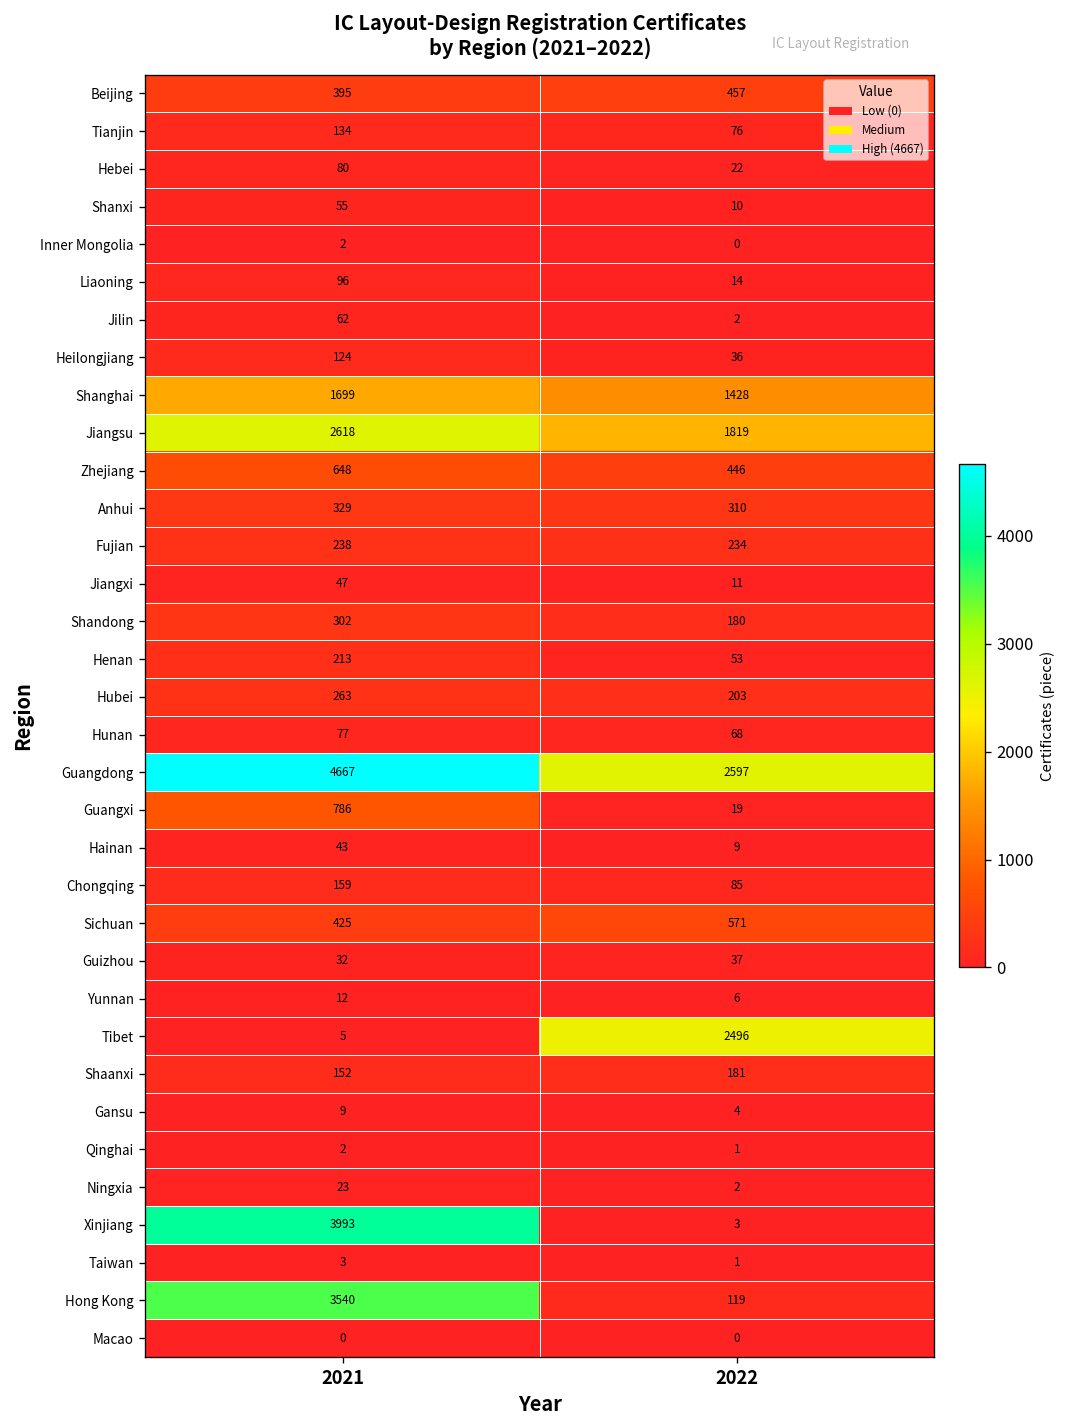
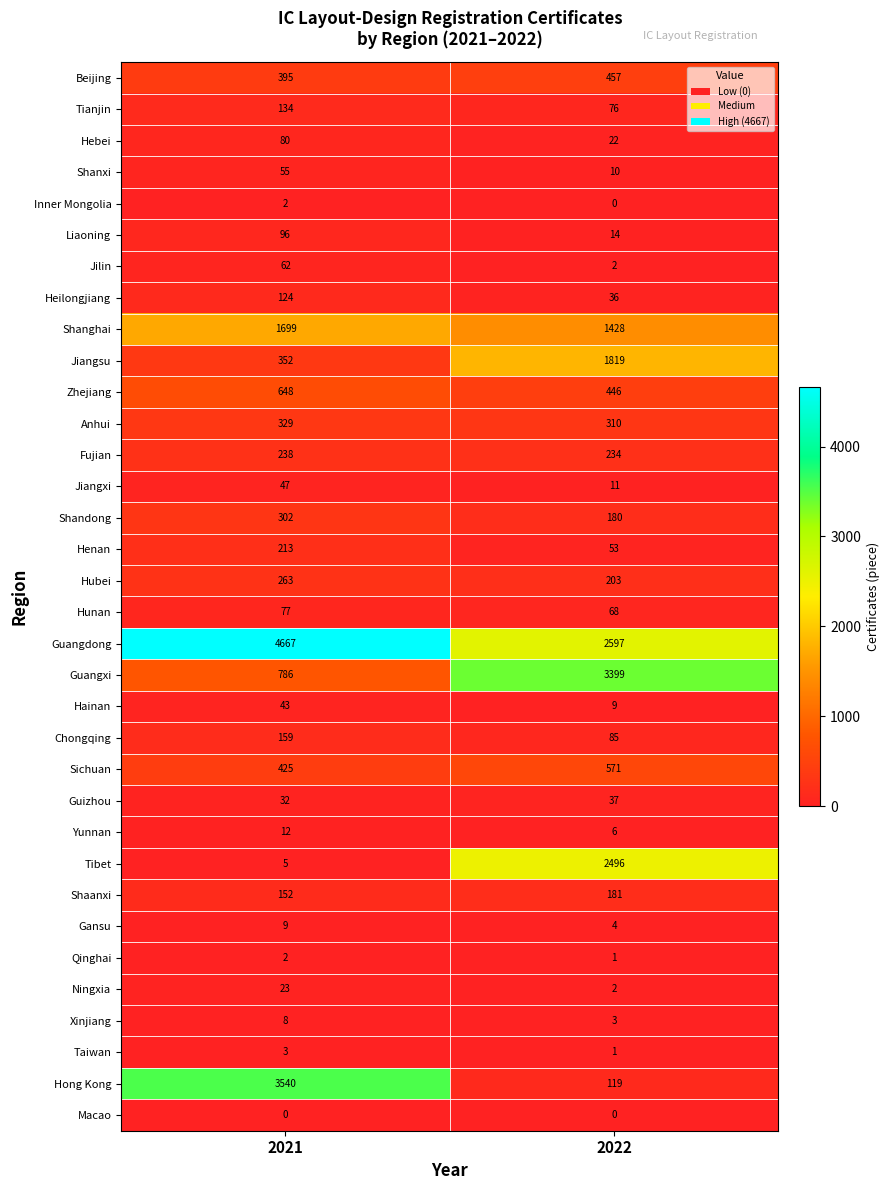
Jiangsu, 2021: 2618 -> 352
Guangxi, 2022: 19 -> 3399
Xinjiang, 2021: 3993 -> 8
